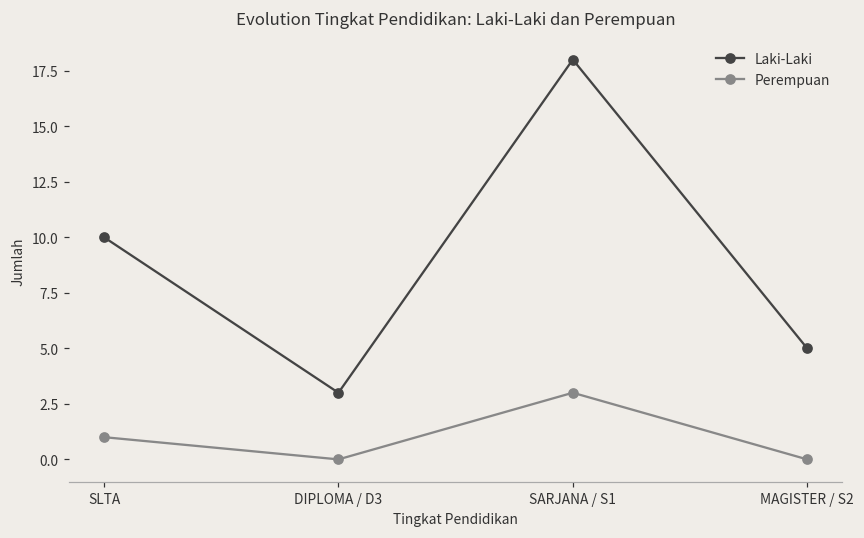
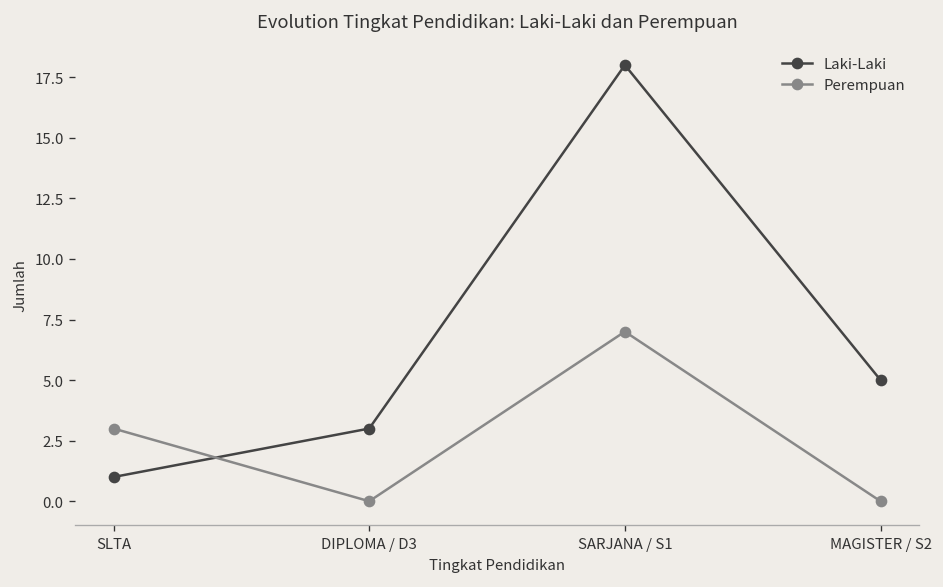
Laki-Laki, SLTA: 10 -> 1
Perempuan, SLTA: 1 -> 3
Perempuan, SARJANA / S1: 3 -> 7
